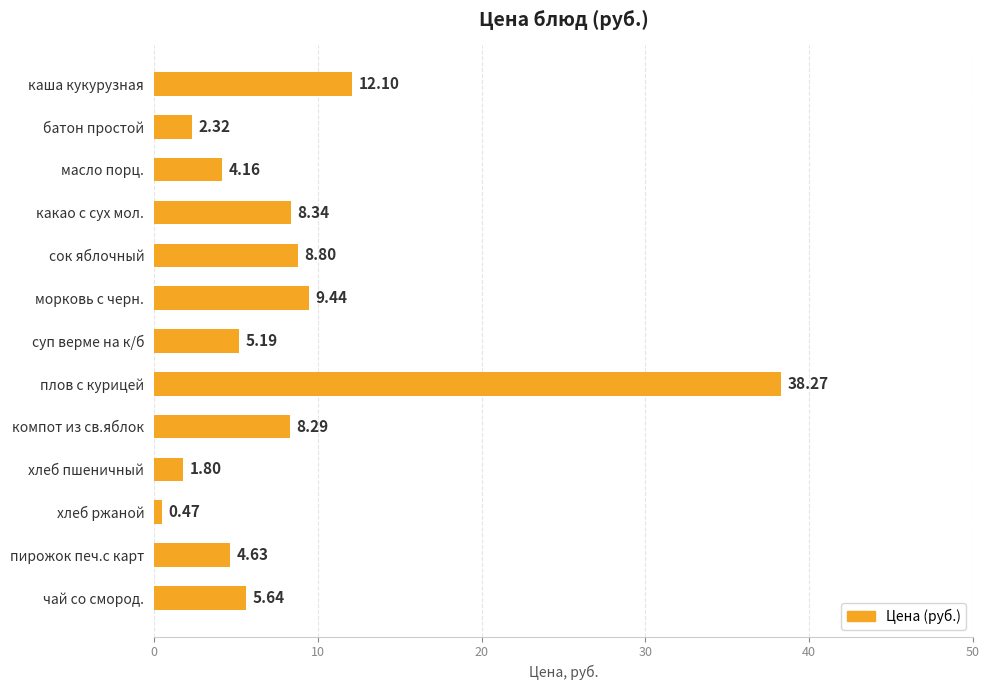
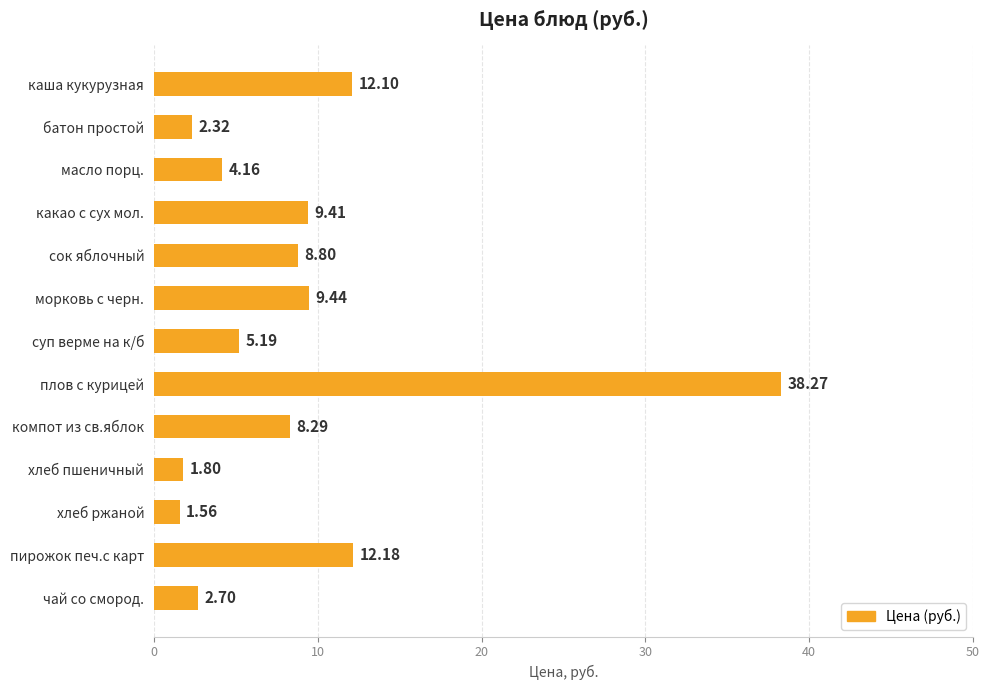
какао с сух мол.: 8.34 -> 9.41
хлеб ржаной: 0.47 -> 1.56
пирожок печ.с карт: 4.63 -> 12.18
чай со смород.: 5.64 -> 2.70
